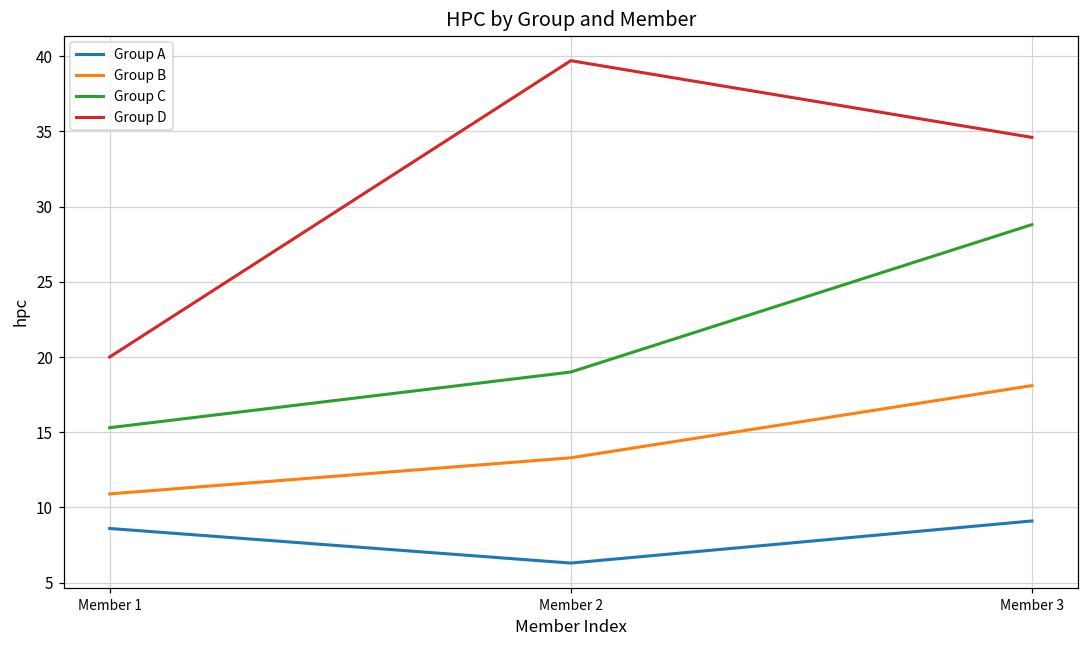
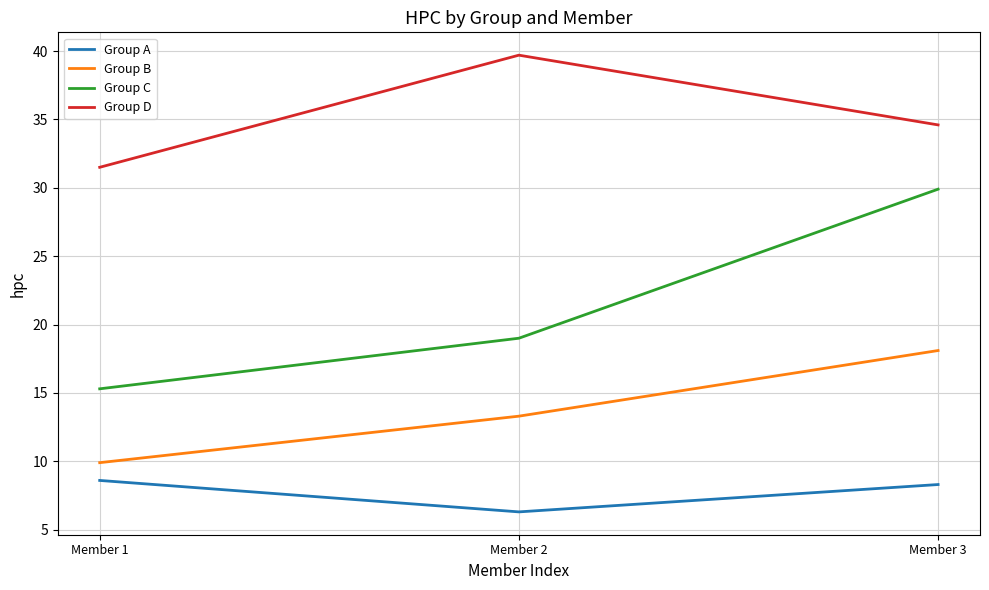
Group B, Member 1: 10.9 -> 9.9
Group D, Member 1: 20.0 -> 31.5
Group A, Member 3: 9.1 -> 8.3
Group C, Member 3: 28.8 -> 29.9
